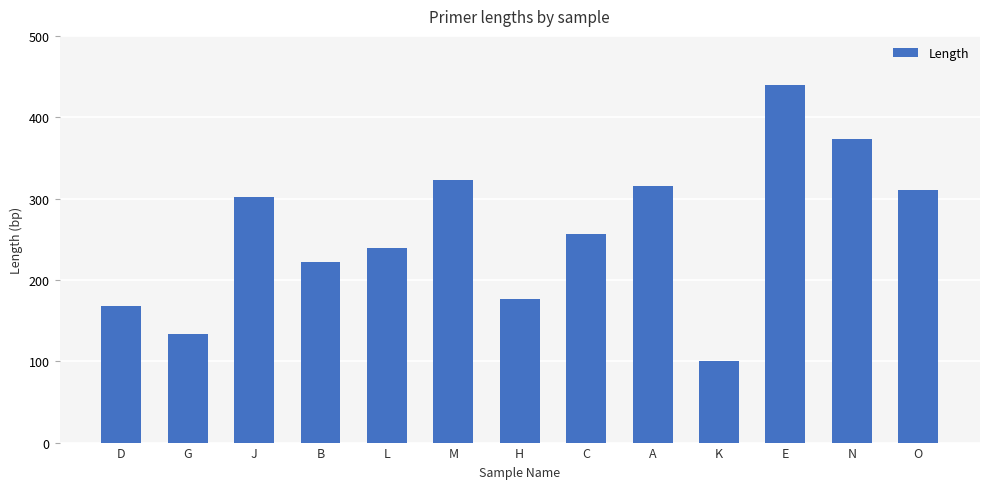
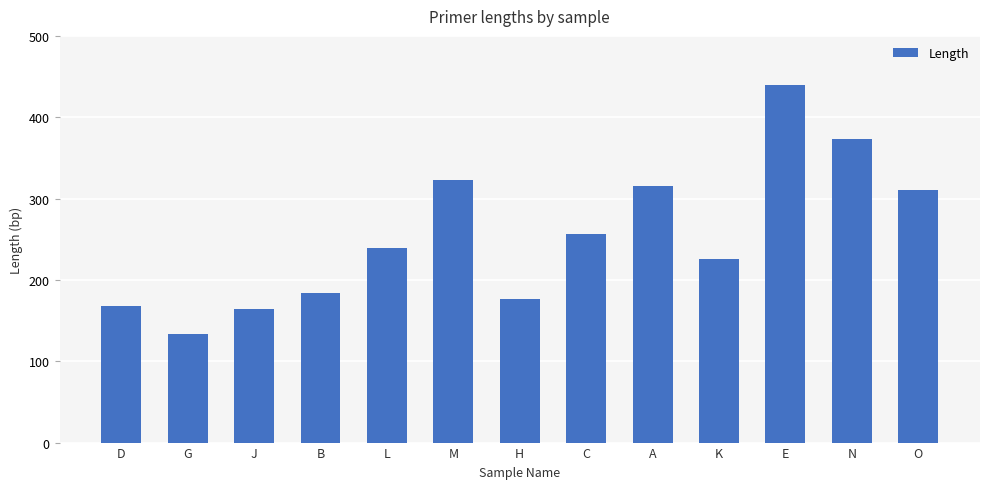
J: 300 -> 160
B: 220 -> 180
K: 100 -> 230
